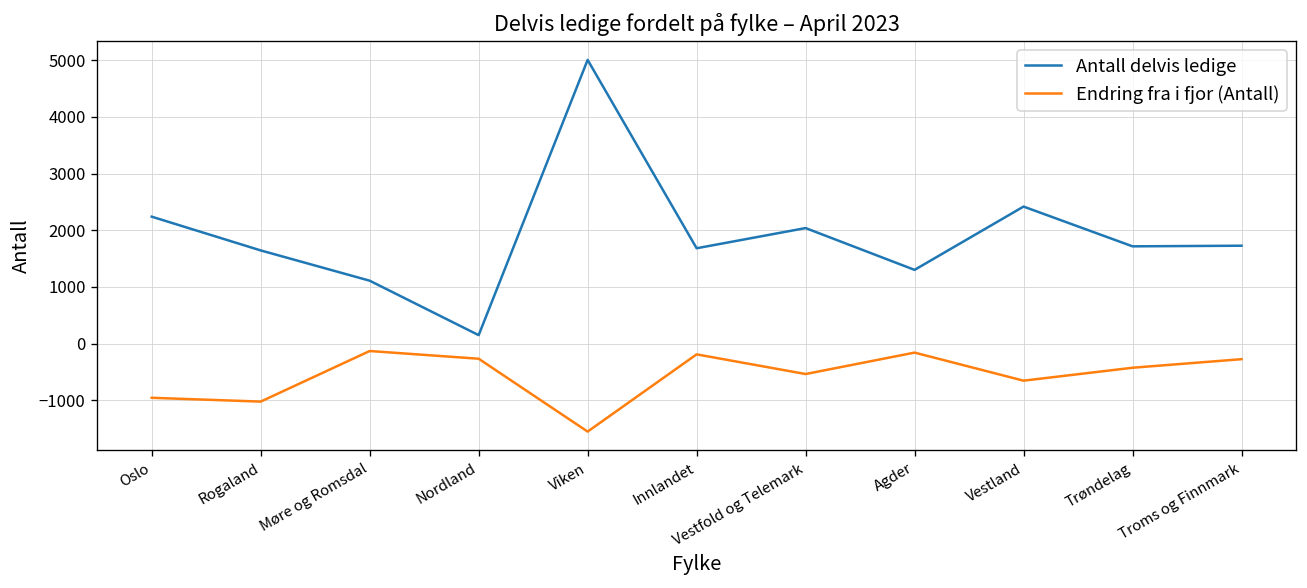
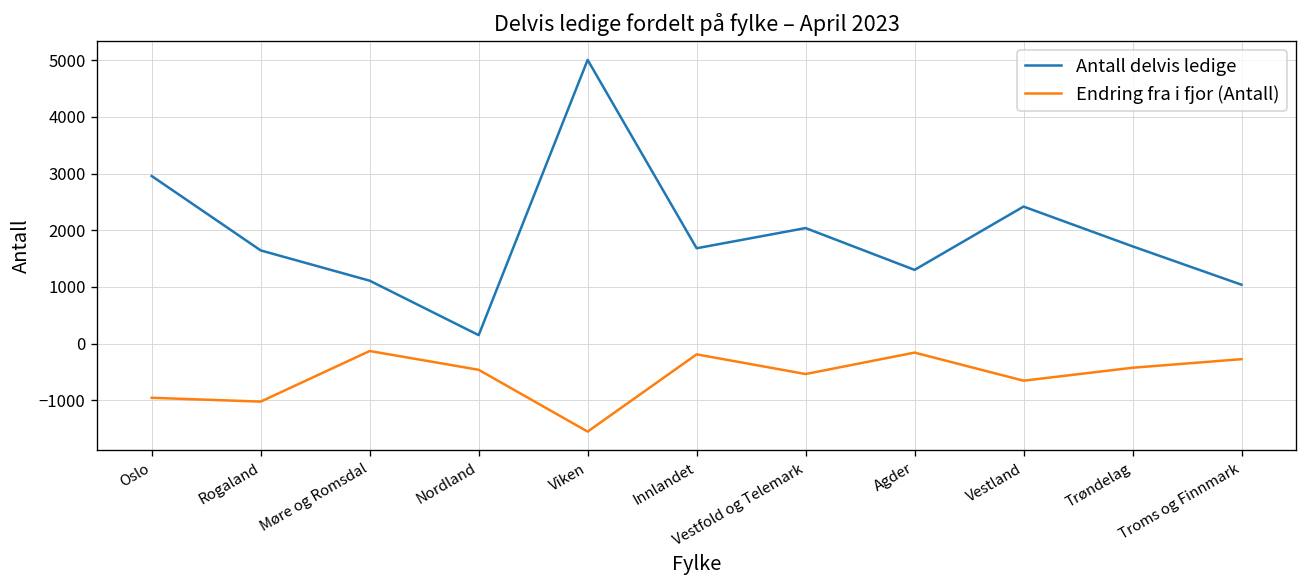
Antall delvis ledige, Oslo: 2200 -> 3000
Endring fra i fjor (Antall), Nordland: -300 -> -500
Antall delvis ledige, Troms og Finnmark: 1700 -> 1000
